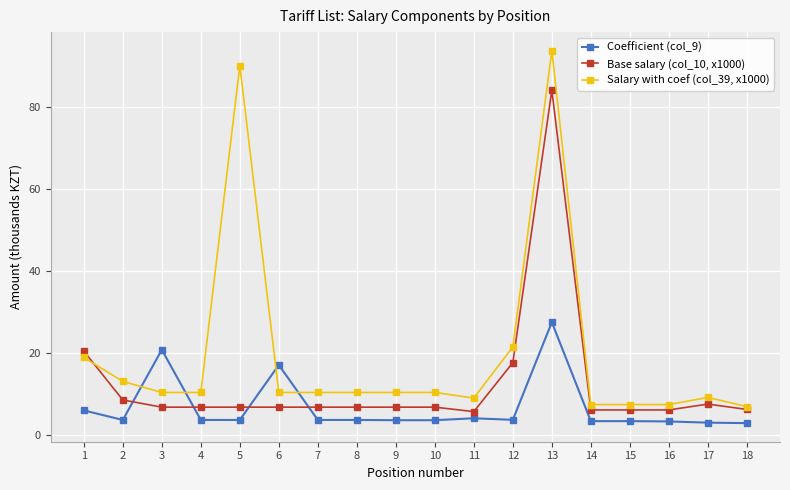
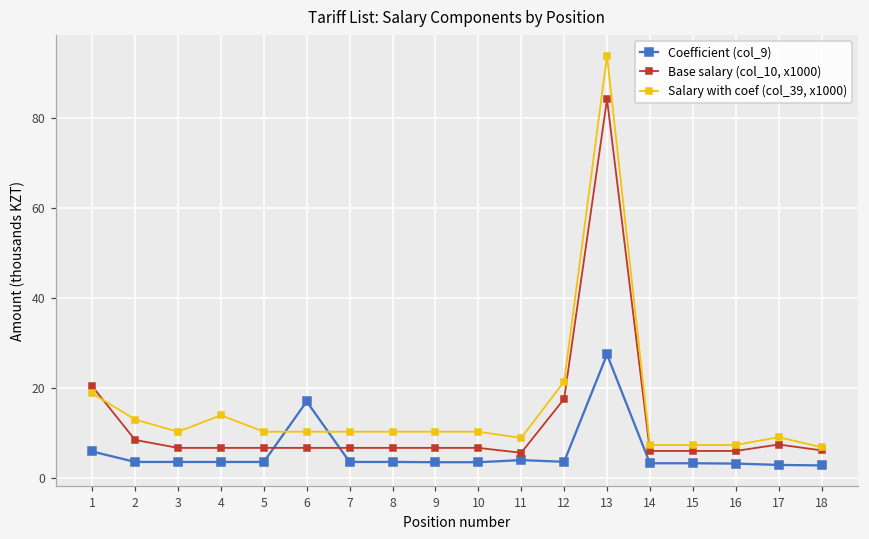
Coefficient (col_9), 3: 21 -> 4
Salary with coef (col_39, x1000), 4: 10 -> 14
Salary with coef (col_39, x1000), 5: 90 -> 10
